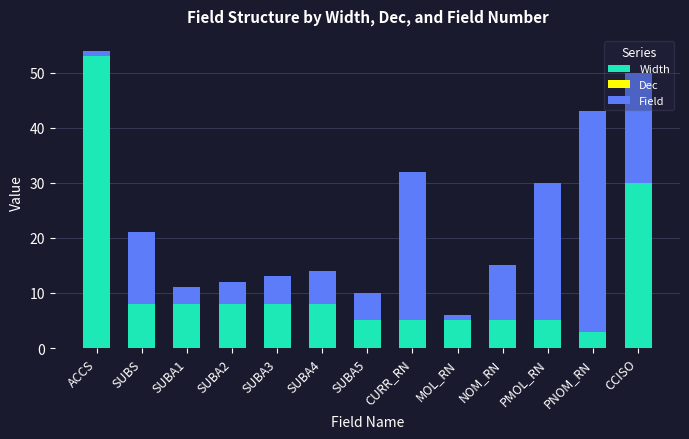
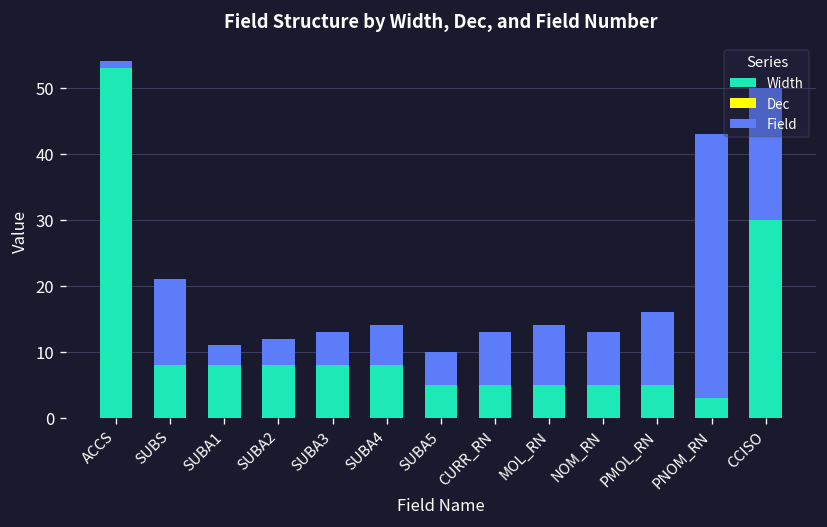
Field, CURR_RN: 27 -> 8
Field, MOL_RN: 1 -> 9
Field, NOM_RN: 10 -> 8
Field, PMOL_RN: 25 -> 11
